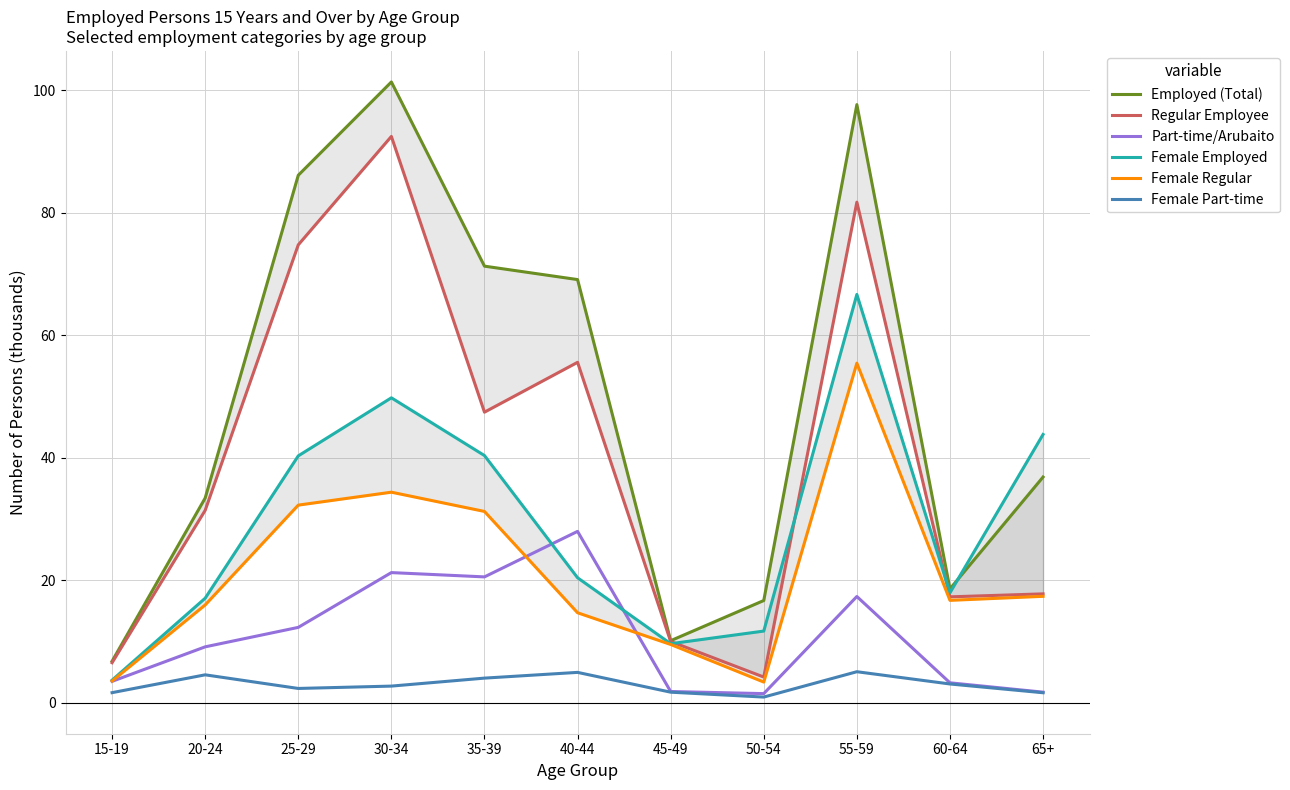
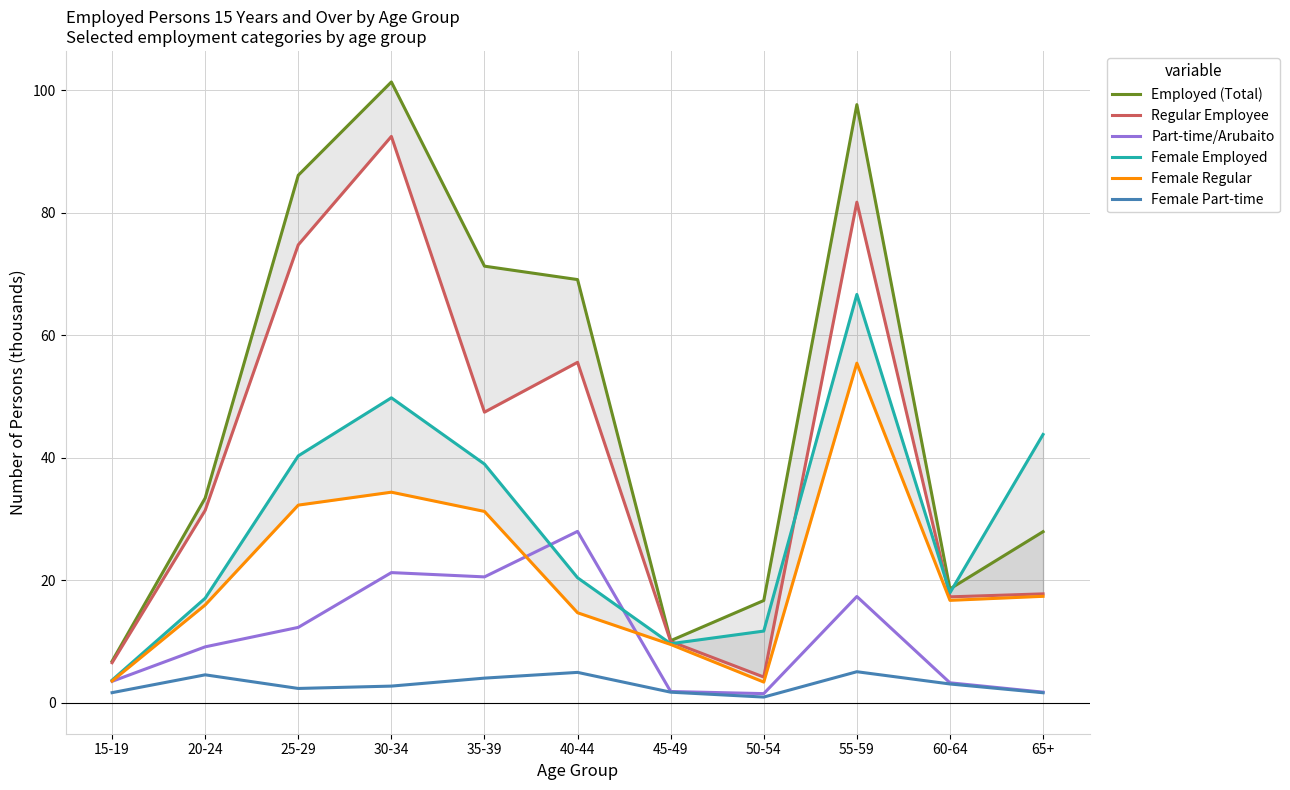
Female Employed, 35-39: 40 -> 39
Employed (Total), 65+: 37 -> 28
